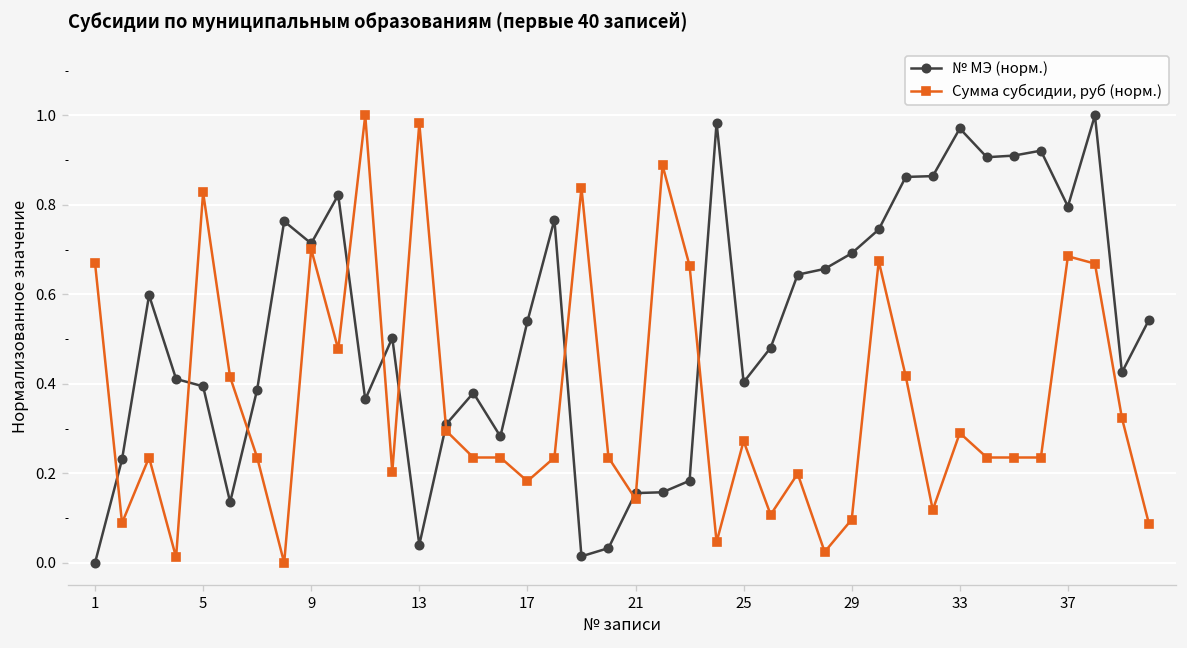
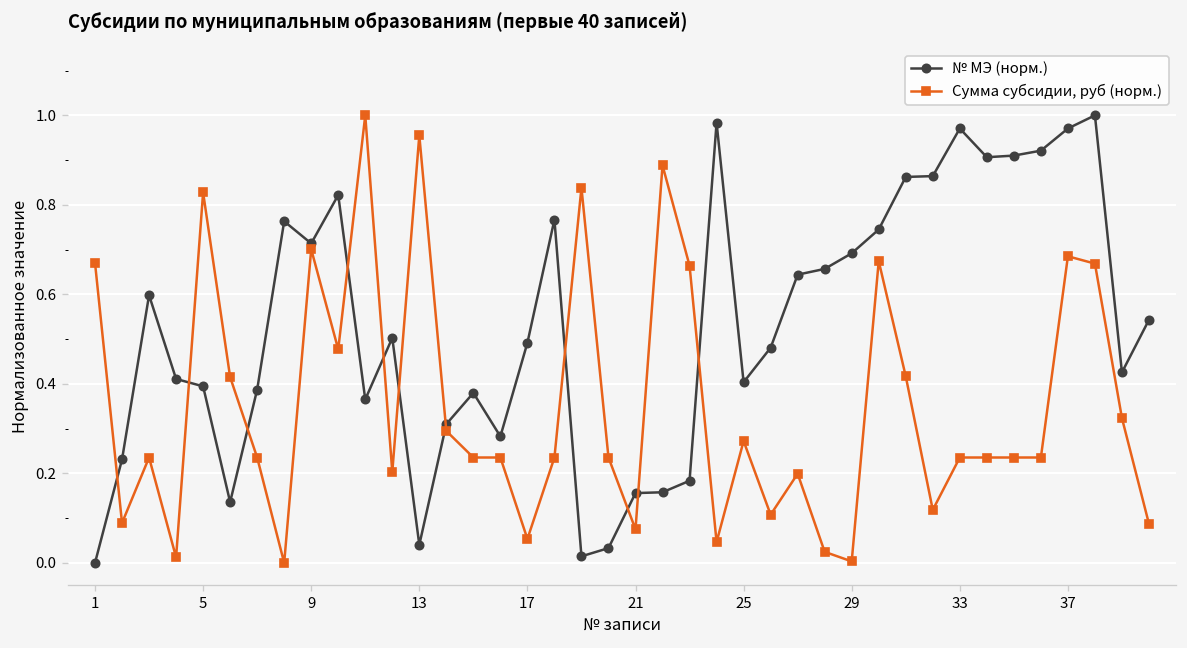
Сумма субсидии, руб (норм.), 13: 0.98 -> 0.96
№ МЭ (норм.), 17: 0.54 -> 0.49
Сумма субсидии, руб (норм.), 17: 0.18 -> 0.05
Сумма субсидии, руб (норм.), 21: 0.14 -> 0.08
Сумма субсидии, руб (норм.), 29: 0.10 -> 0.00
Сумма субсидии, руб (норм.), 33: 0.29 -> 0.24
№ МЭ (норм.), 37: 0.80 -> 0.97
